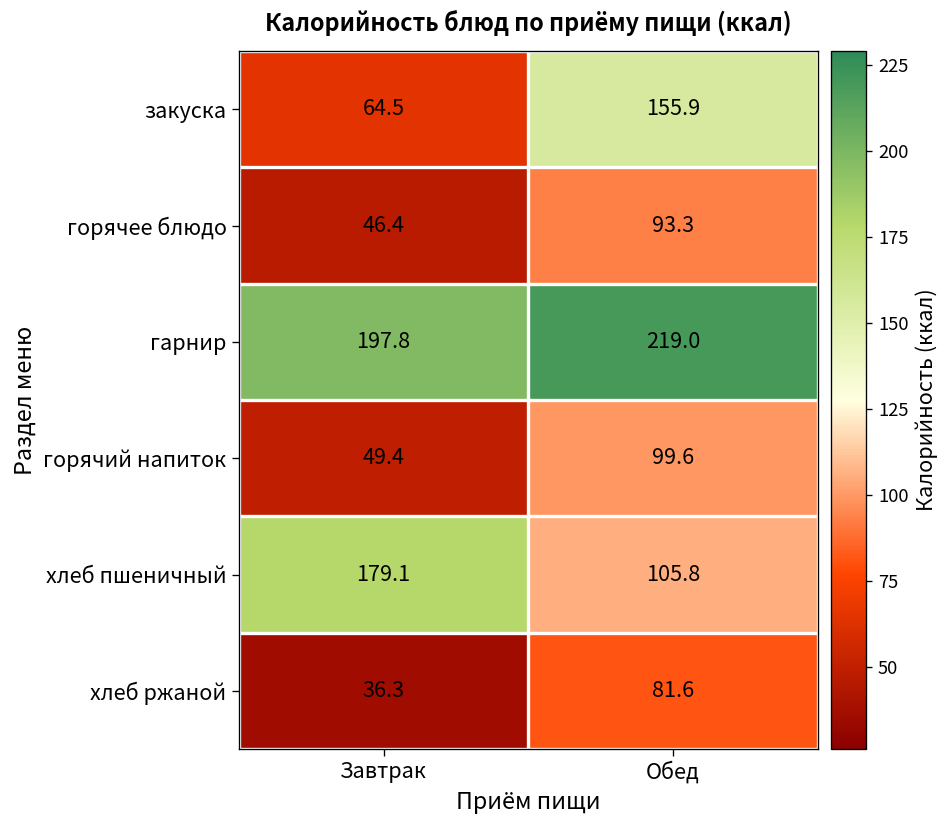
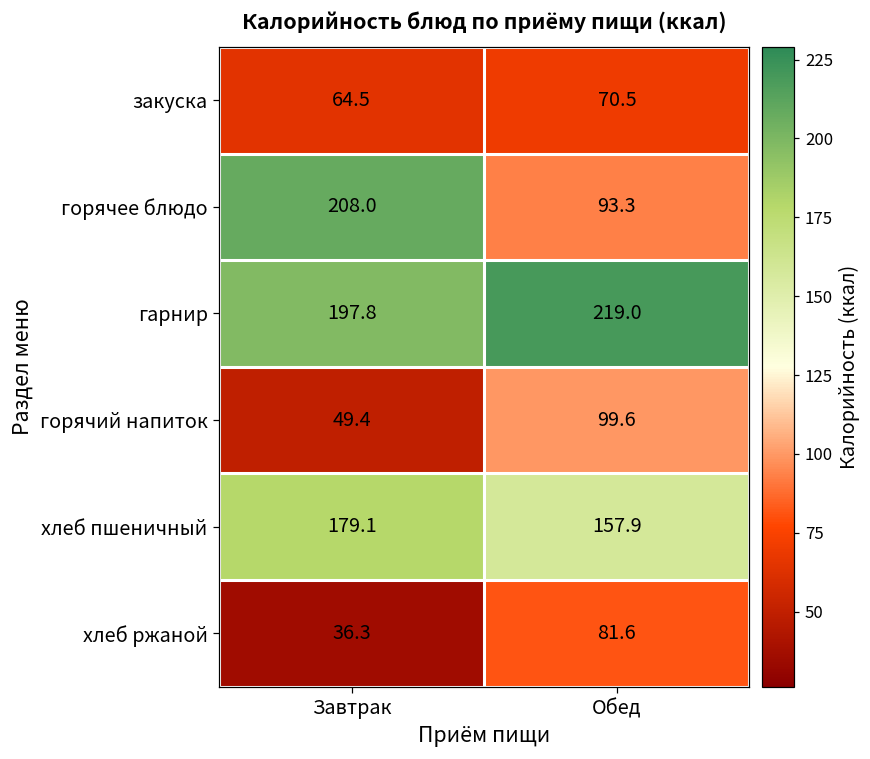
закуска, Обед: 155.9 -> 70.5
горячее блюдо, Завтрак: 46.4 -> 208.0
хлеб пшеничный, Обед: 105.8 -> 157.9
